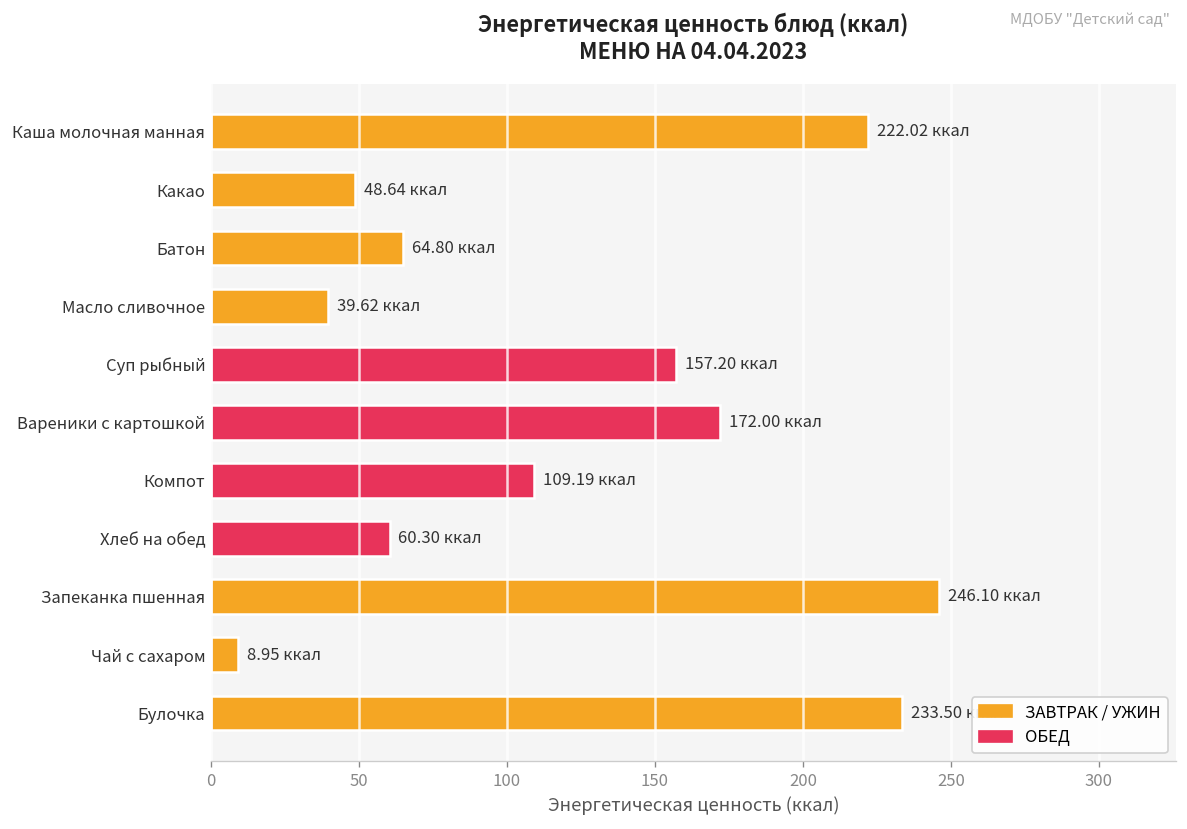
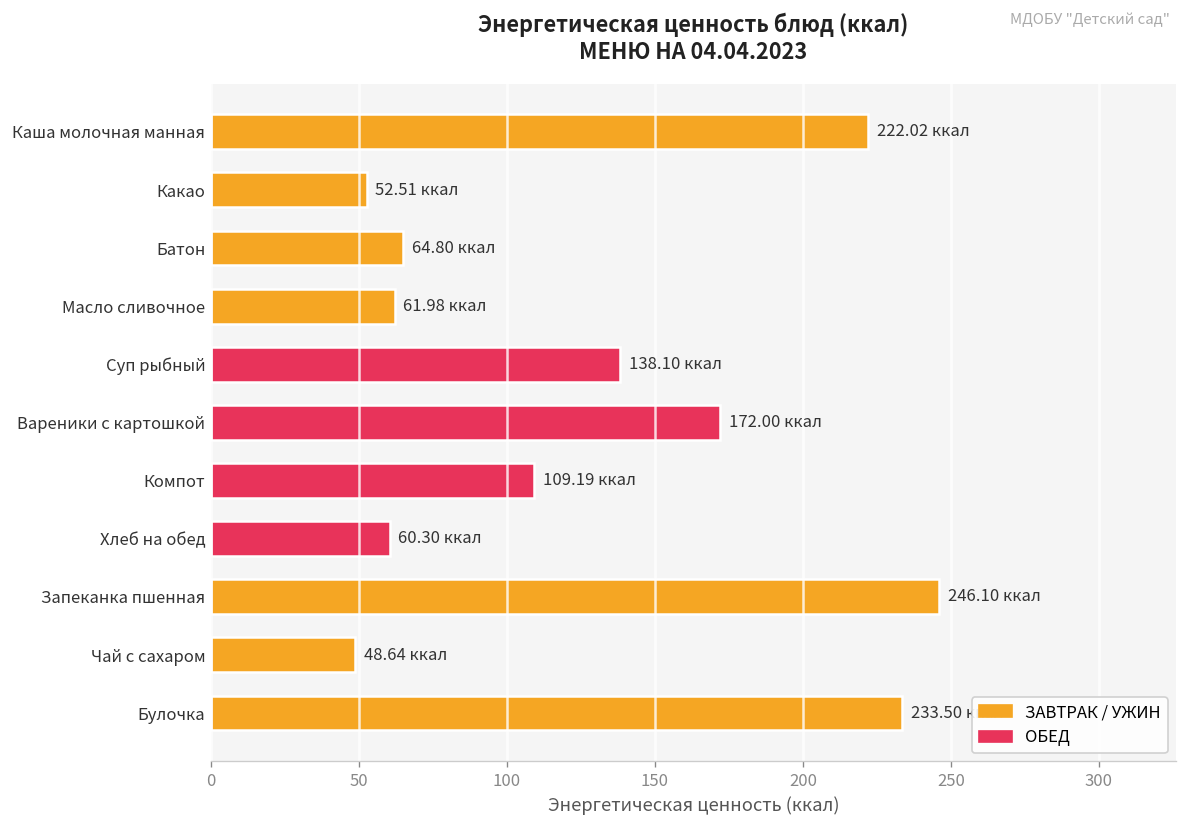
Какао: 48.64 -> 52.51
Масло сливочное: 39.62 -> 61.98
Суп рыбный: 157.20 -> 138.10
Чай с сахаром: 8.95 -> 48.64
